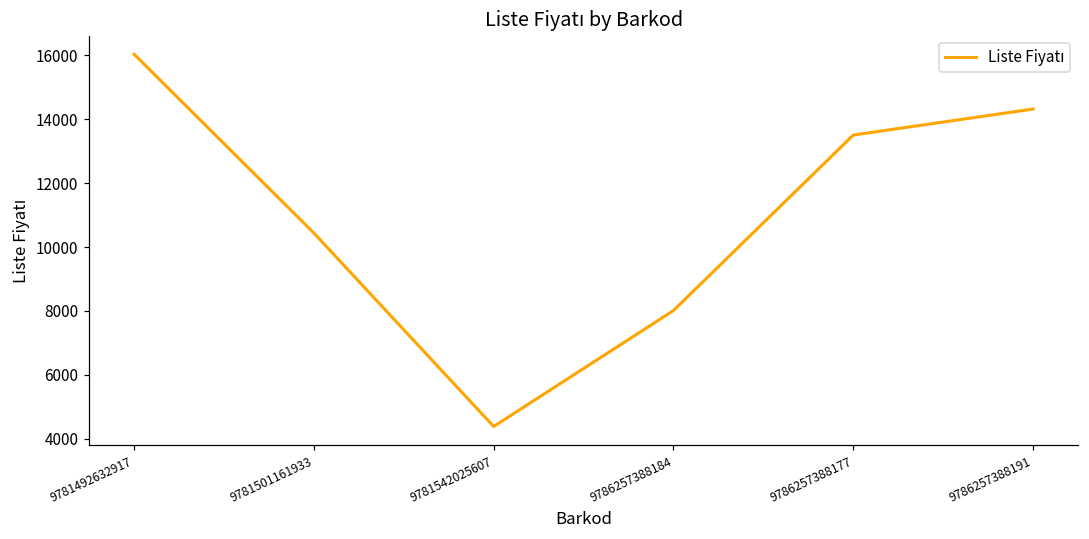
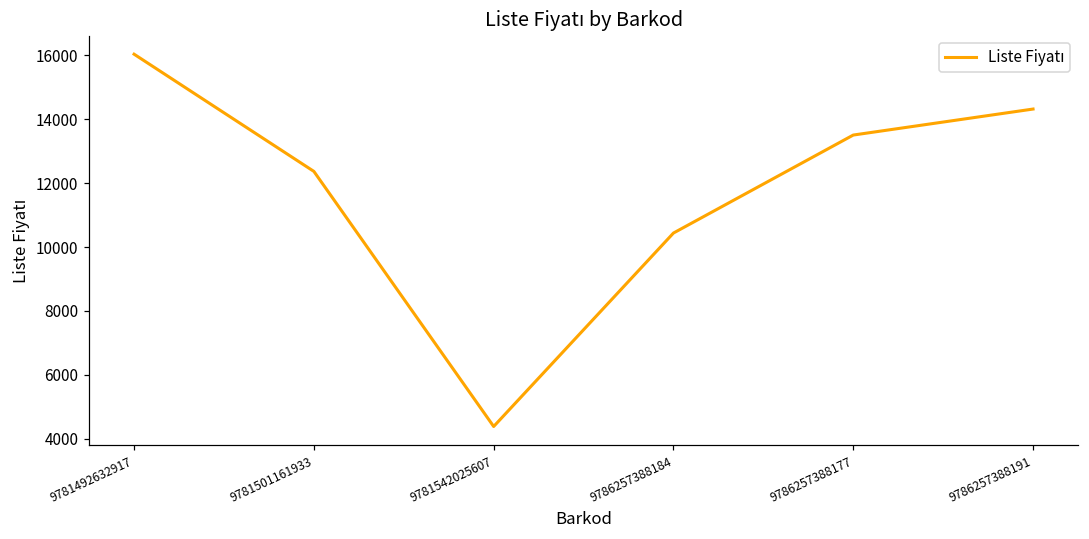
9781501161933: 10400 -> 12400
9786257388184: 8000 -> 10400
